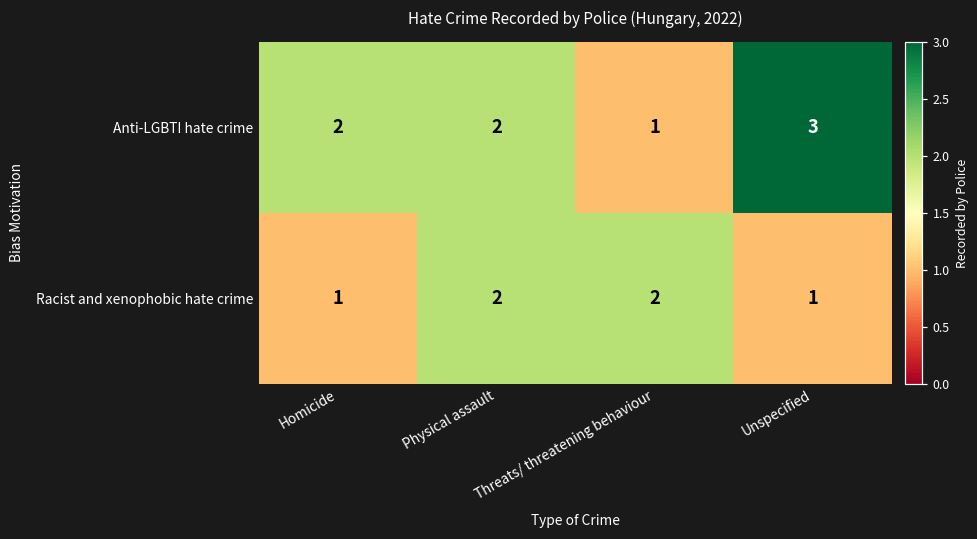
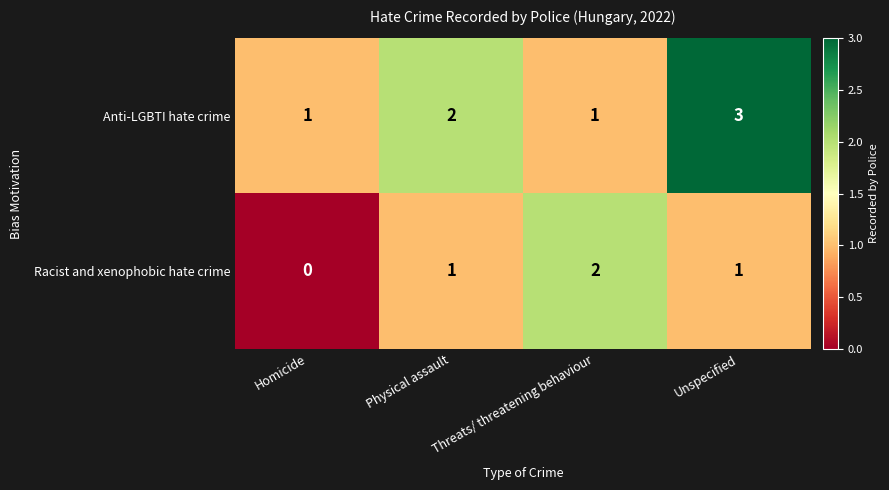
Anti-LGBTI hate crime, Homicide: 2 -> 1
Racist and xenophobic hate crime, Homicide: 1 -> 0
Racist and xenophobic hate crime, Physical assault: 2 -> 1
